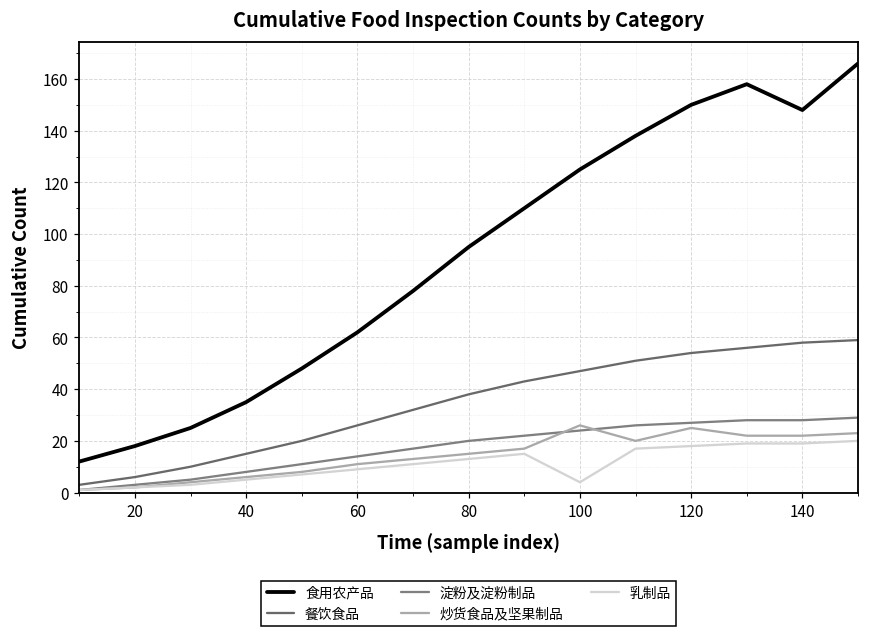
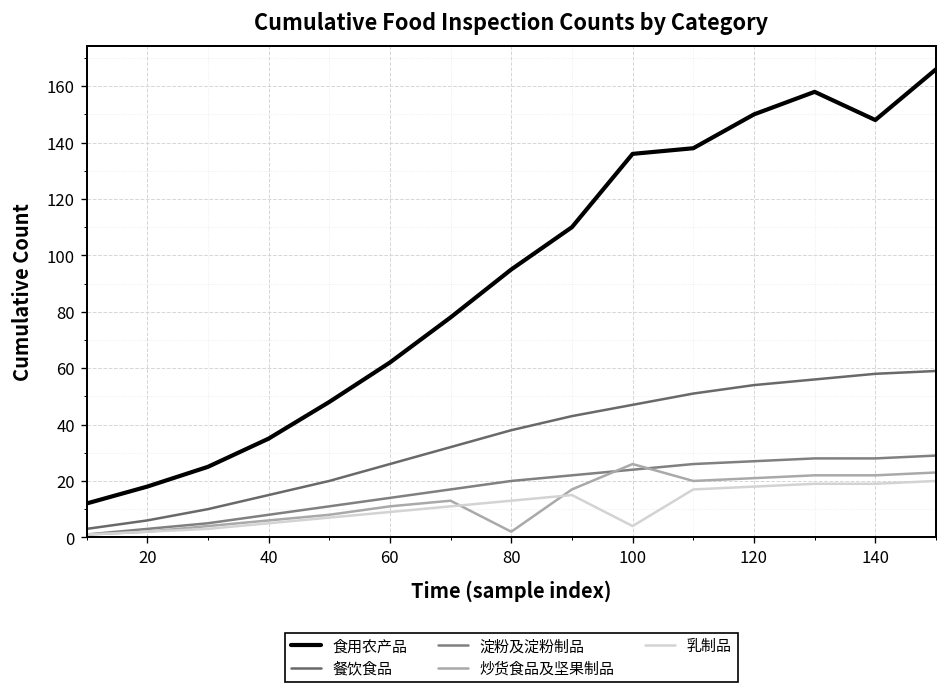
炒货食品及坚果制品, 80: 15 -> 2
食用农产品, 100: 125 -> 136
炒货食品及坚果制品, 120: 25 -> 21
